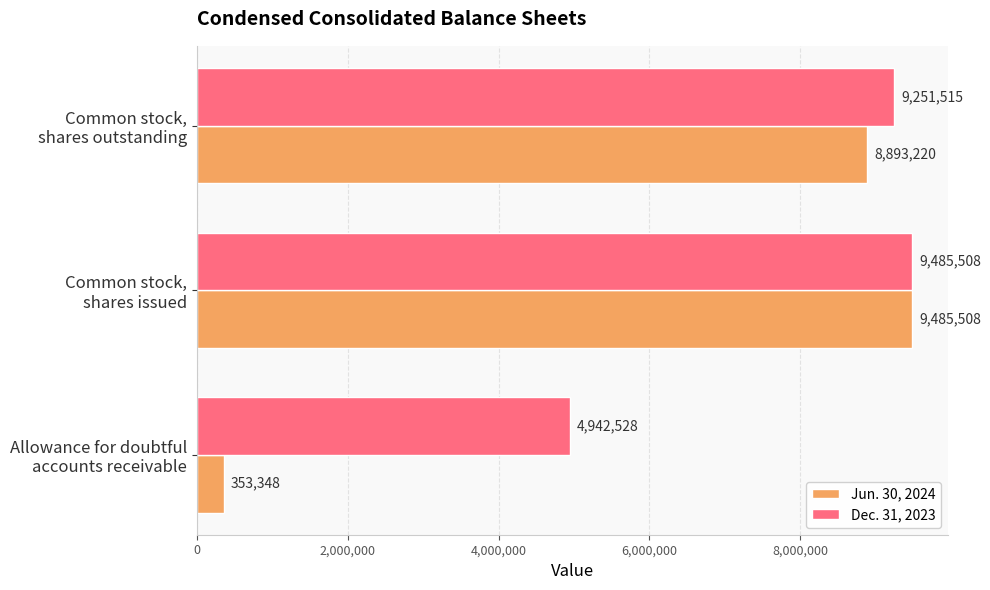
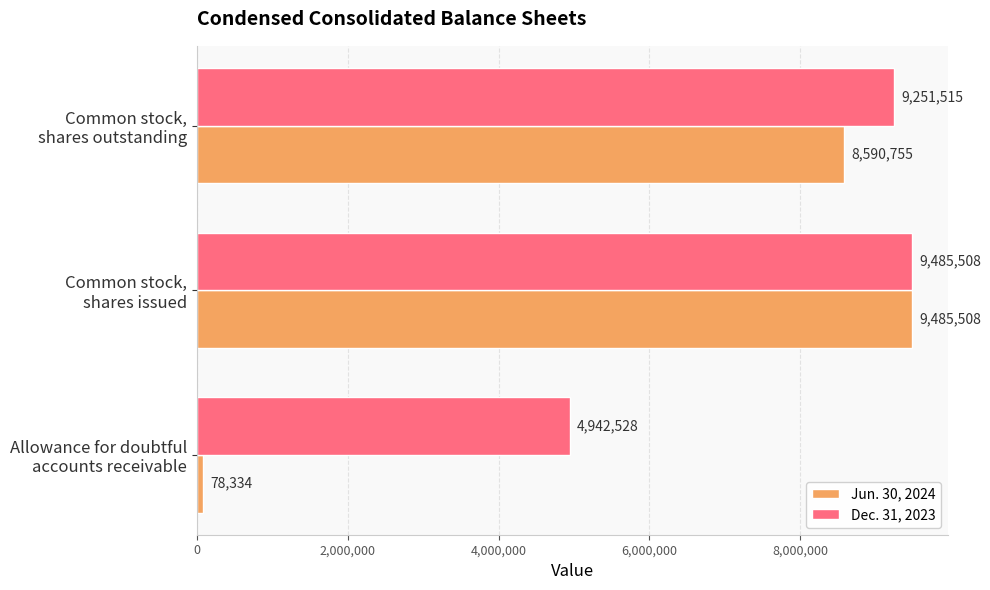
Jun. 30, 2024, Common stock, shares outstanding: 8,893,220 -> 8,590,755
Jun. 30, 2024, Allowance for doubtful accounts receivable: 353,348 -> 78,334
